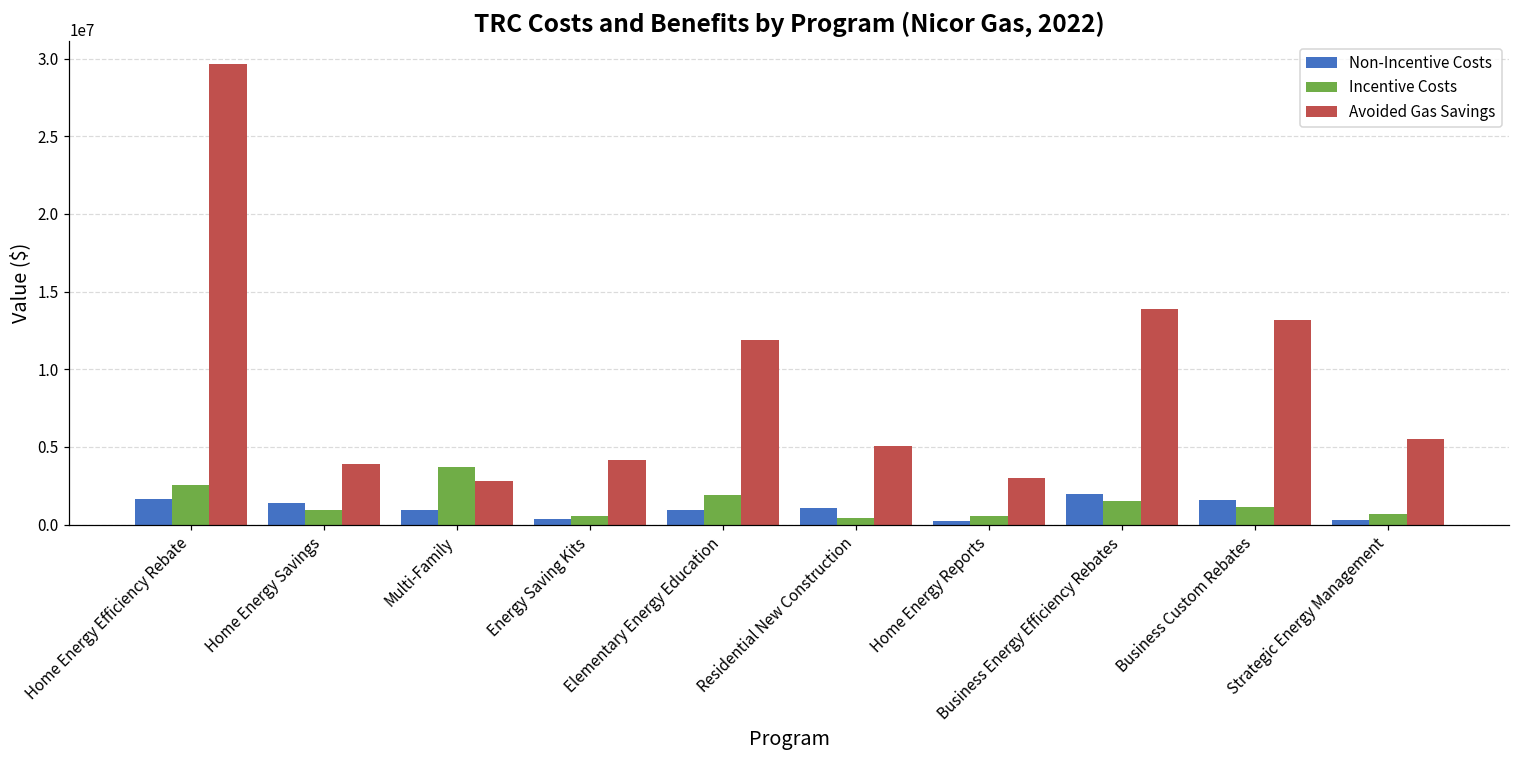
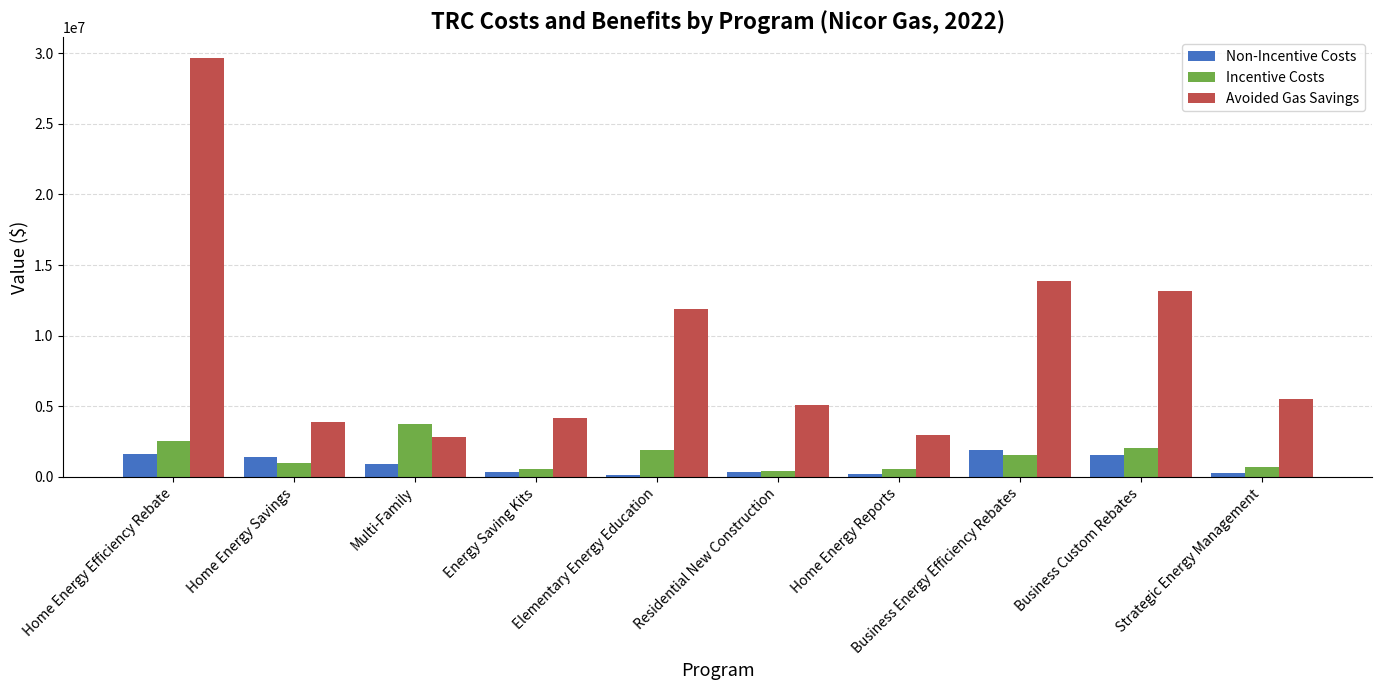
Non-Incentive Costs, Elementary Energy Education: 900000 -> 100000
Non-Incentive Costs, Residential New Construction: 1100000 -> 300000
Incentive Costs, Business Custom Rebates: 1200000 -> 2000000
